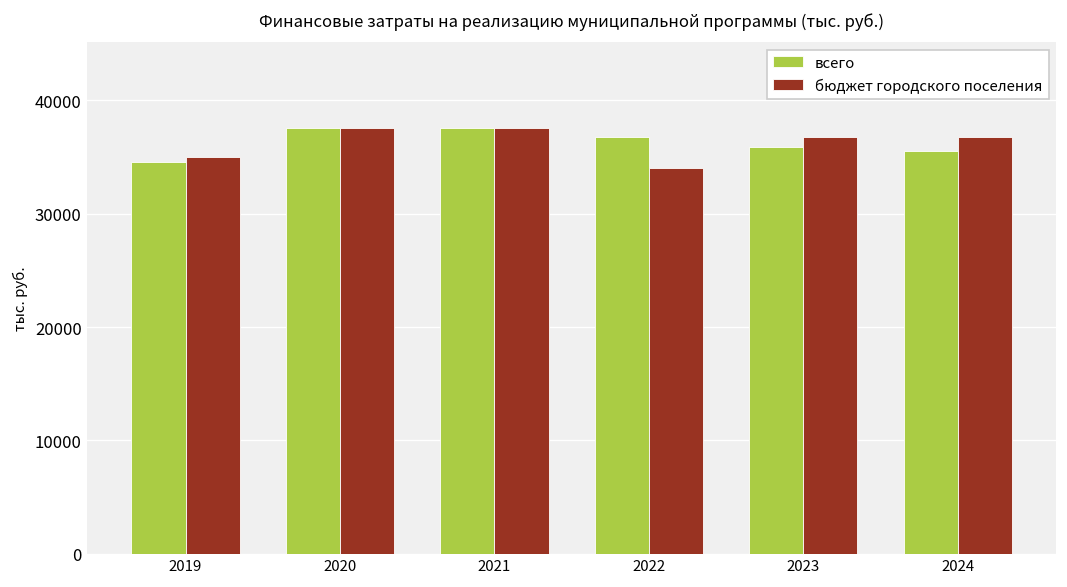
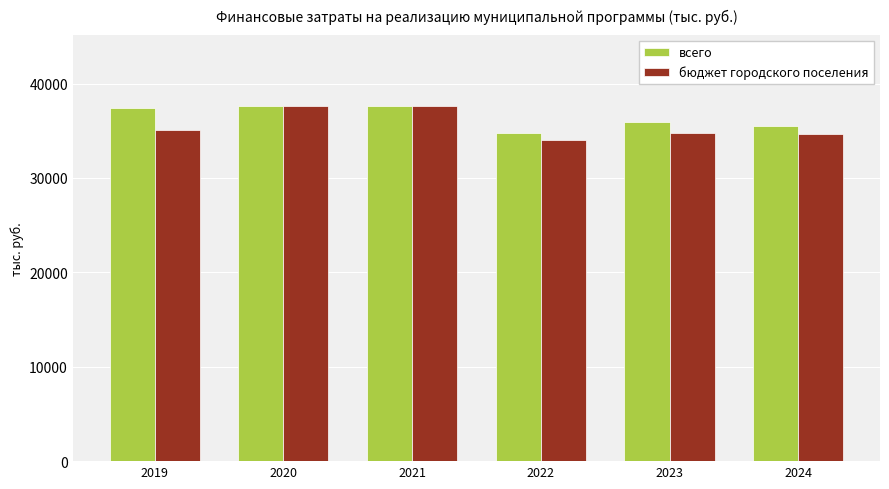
всего, 2019: 35000 -> 37000
всего, 2022: 37000 -> 35000
бюджет городского поселения, 2023: 37000 -> 35000
бюджет городского поселения, 2024: 37000 -> 35000
